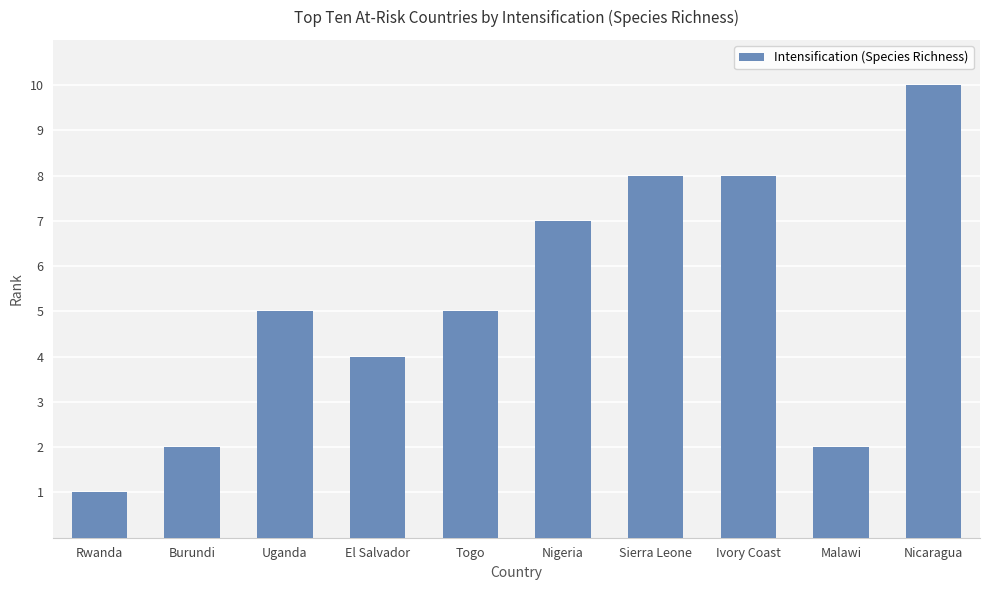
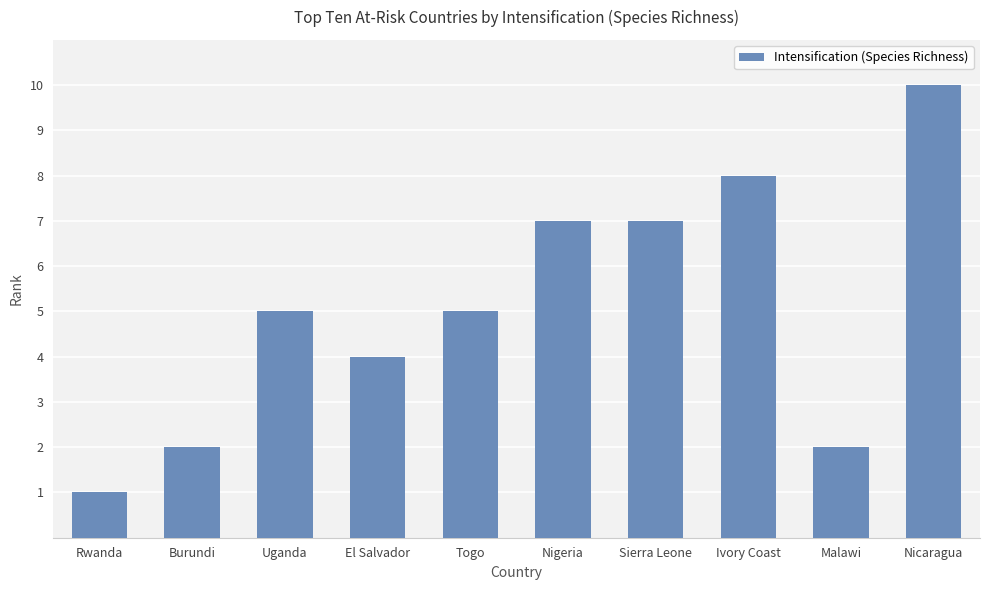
Sierra Leone: 8 -> 7
